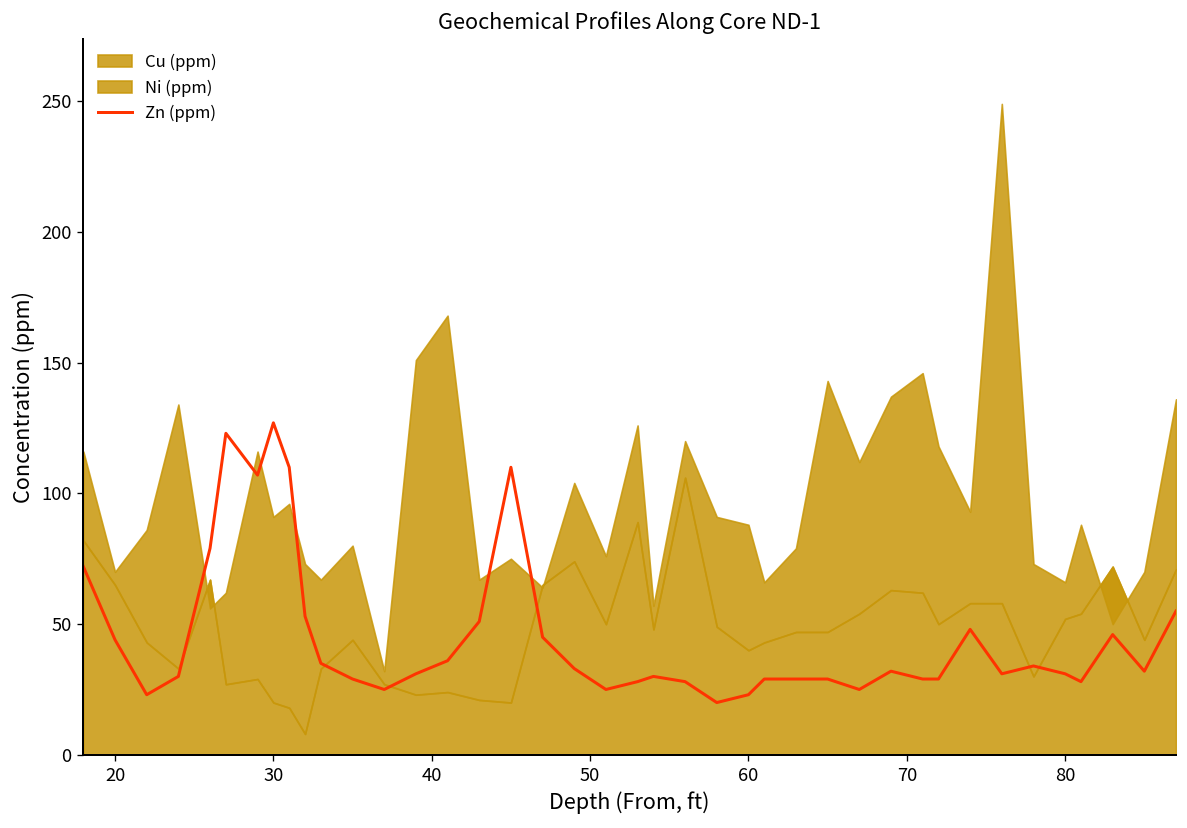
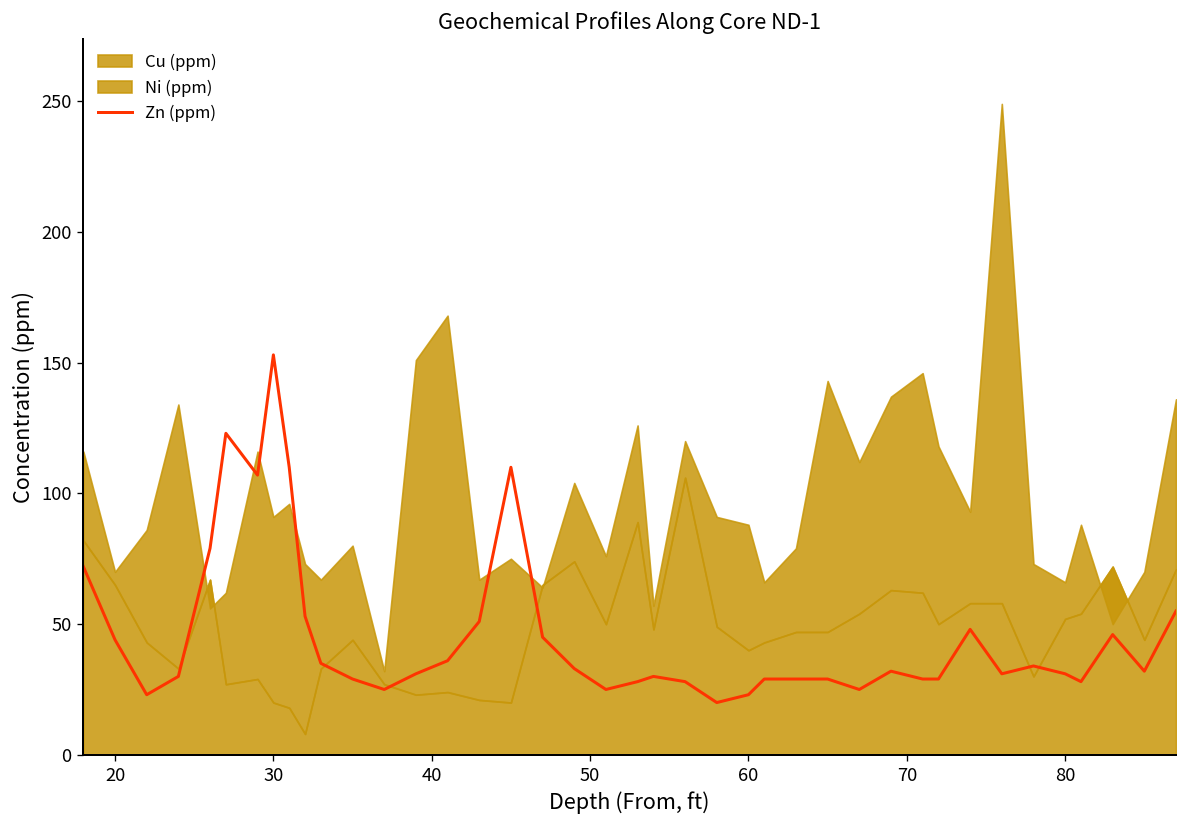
Zn (ppm), 30: 127 -> 153
